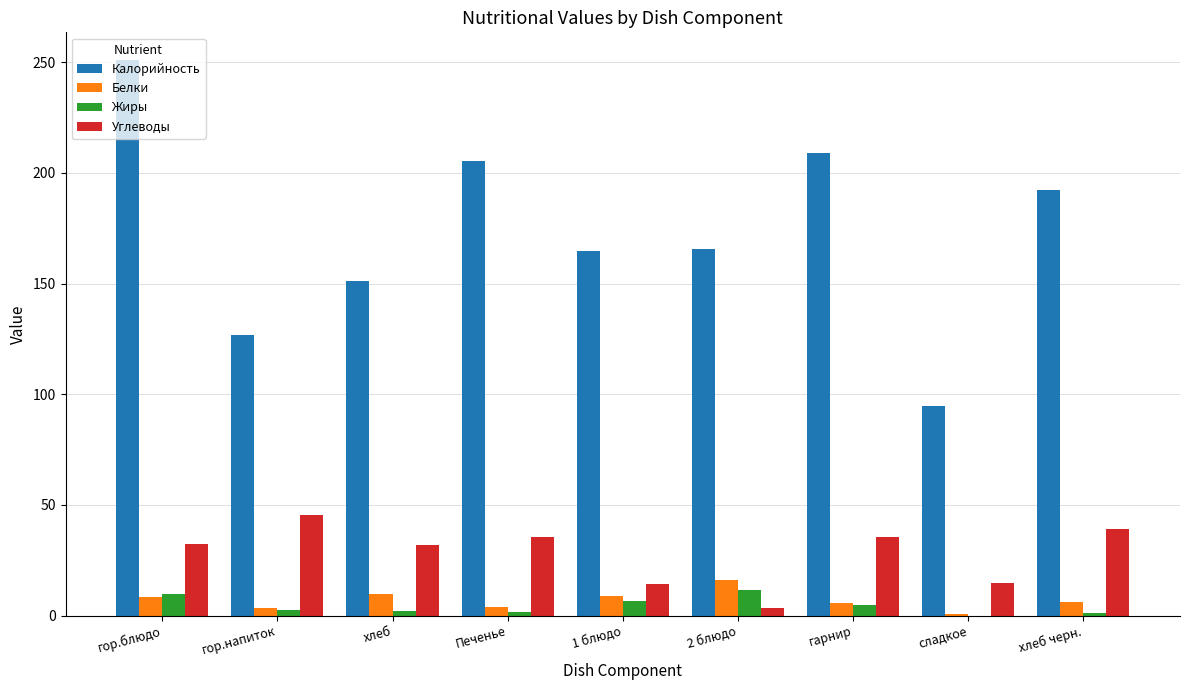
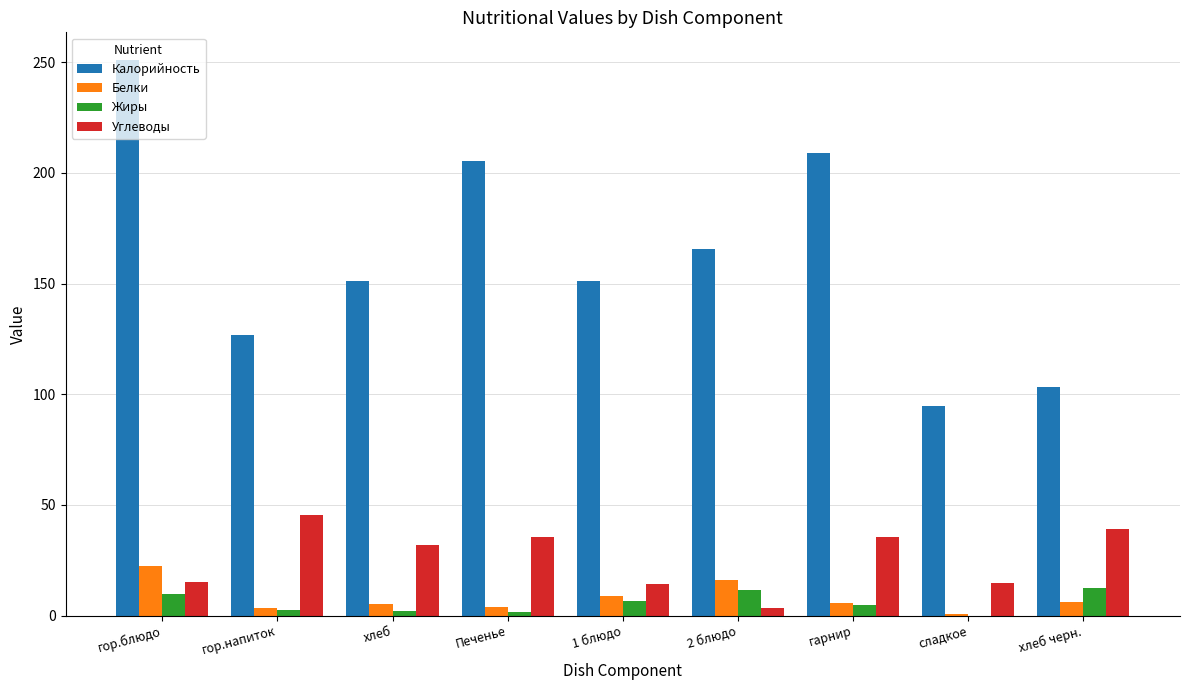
Белки, гор.блюдо: 9 -> 22
Углеводы, гор.блюдо: 32 -> 15
Белки, хлеб: 10 -> 5
Калорийность, 1 блюдо: 165 -> 151
Калорийность, хлеб черн.: 192 -> 103
Жиры, хлеб черн.: 1 -> 13
